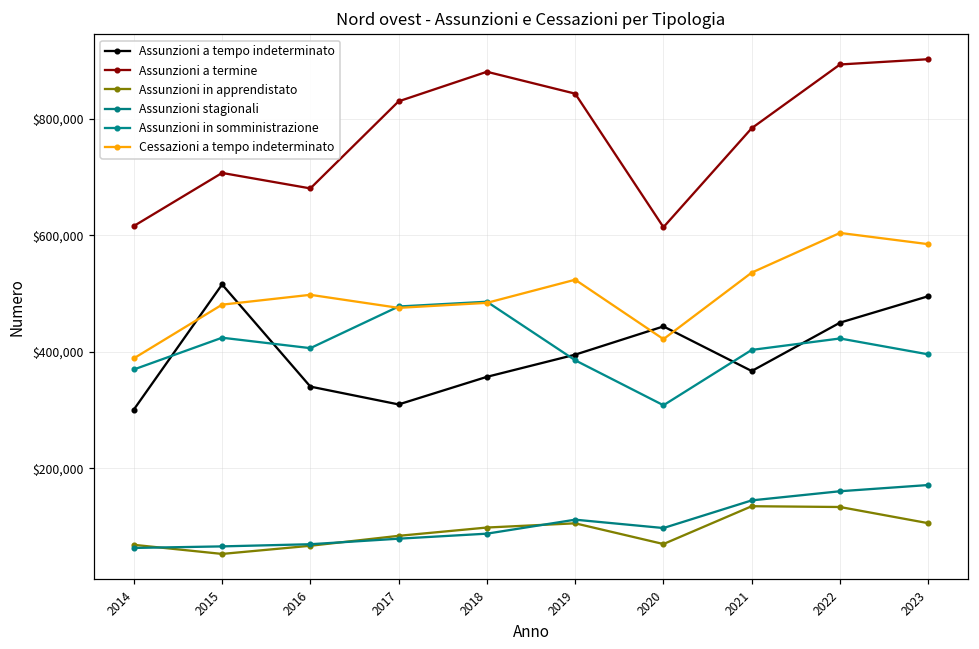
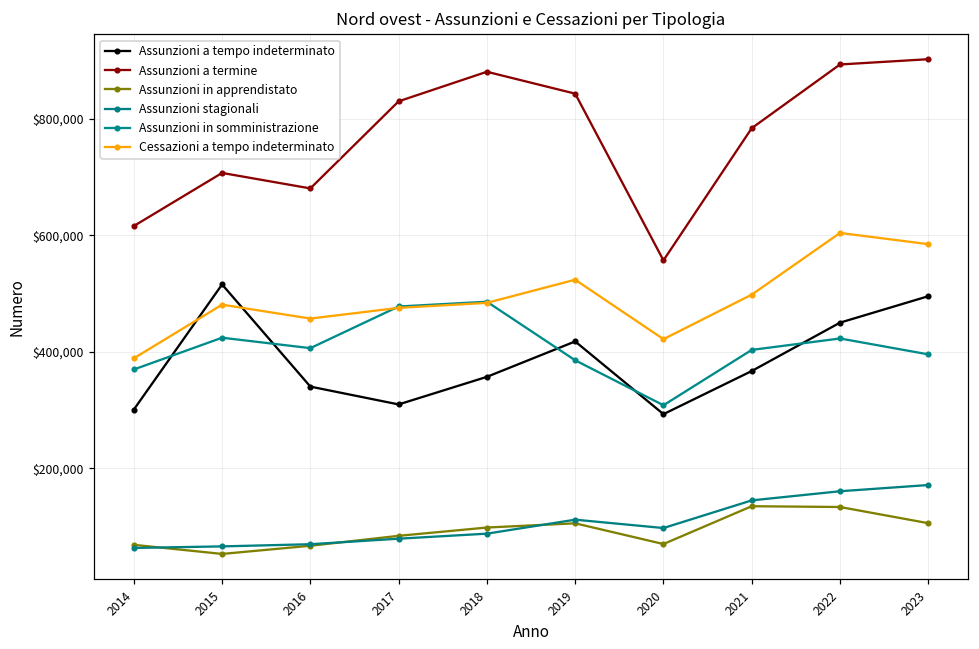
Cessazioni a tempo indeterminato, 2016: $500,000 -> $460,000
Assunzioni a tempo indeterminato, 2019: $400,000 -> $420,000
Assunzioni a tempo indeterminato, 2020: $440,000 -> $290,000
Assunzioni a termine, 2020: $610,000 -> $560,000
Cessazioni a tempo indeterminato, 2021: $540,000 -> $500,000
